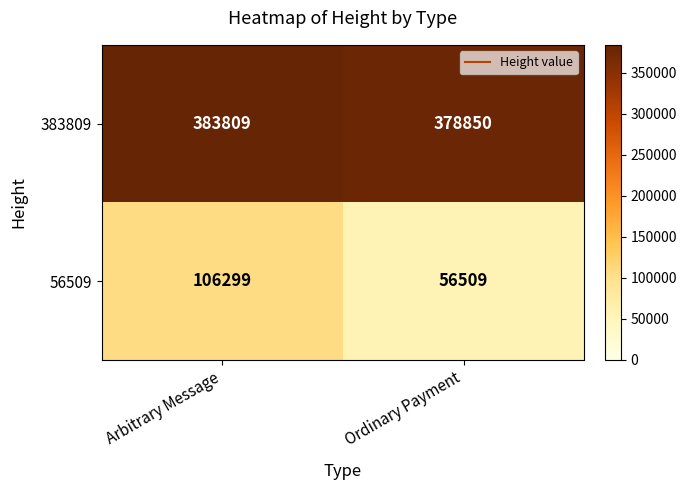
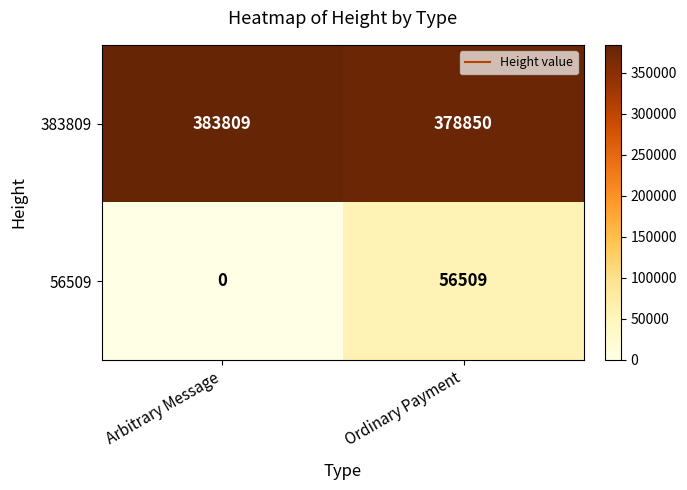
56509, Arbitrary Message: 106299 -> 0
